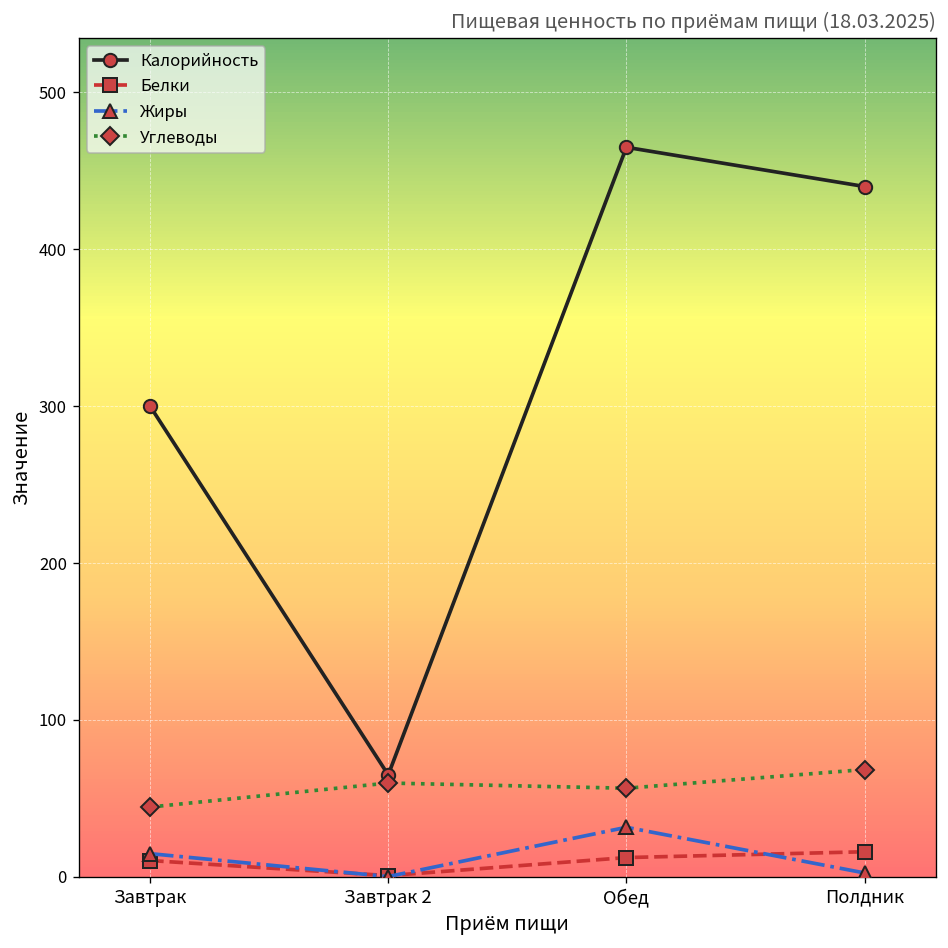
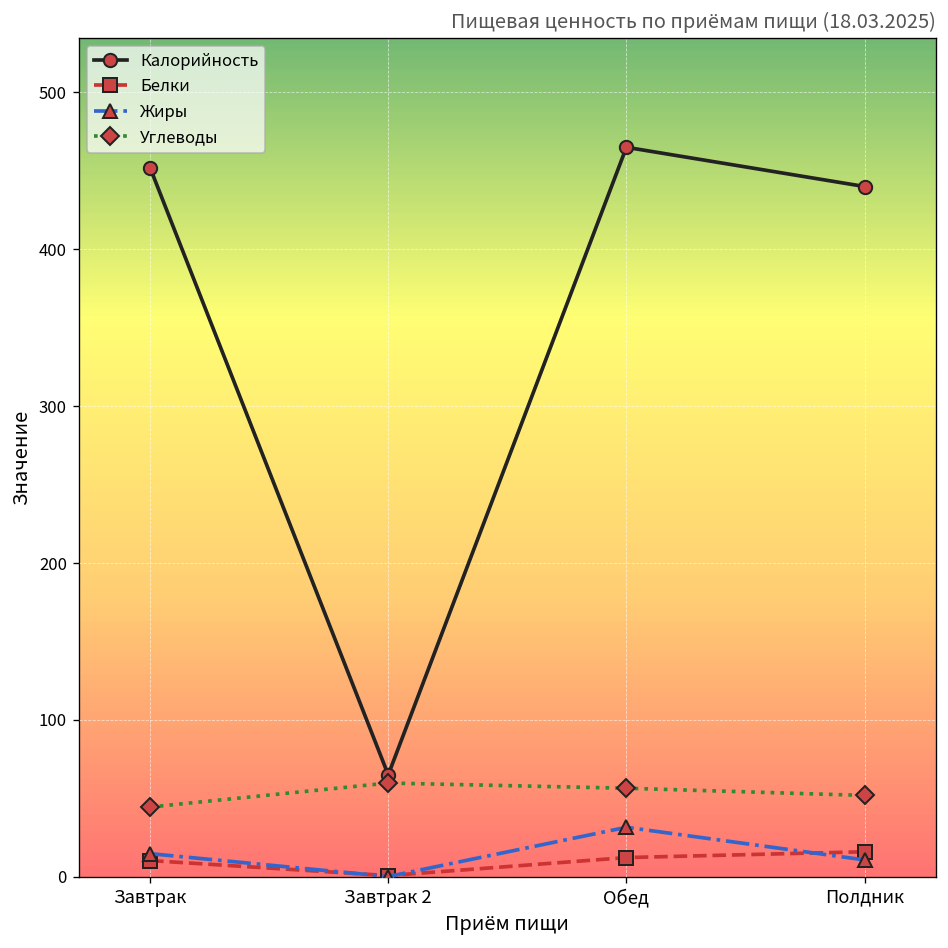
Калорийность, Завтрак: 300 -> 452
Жиры, Полдник: 3 -> 11
Углеводы, Полдник: 68 -> 52
